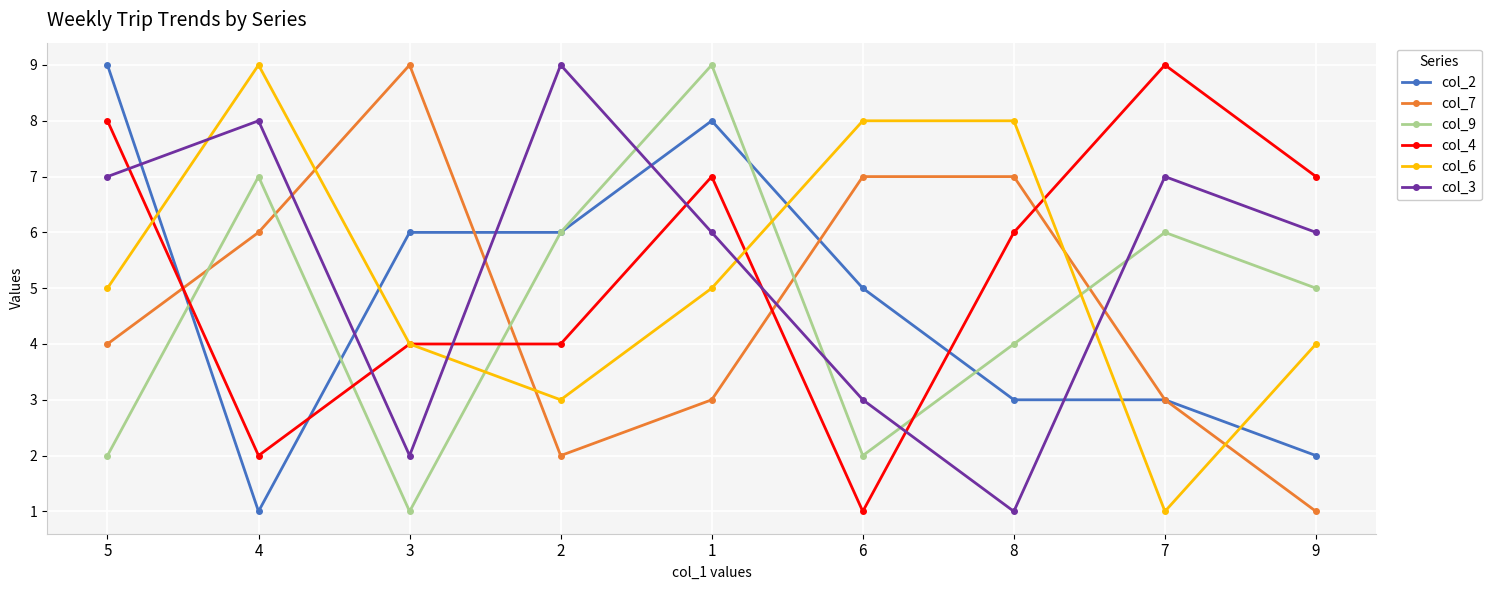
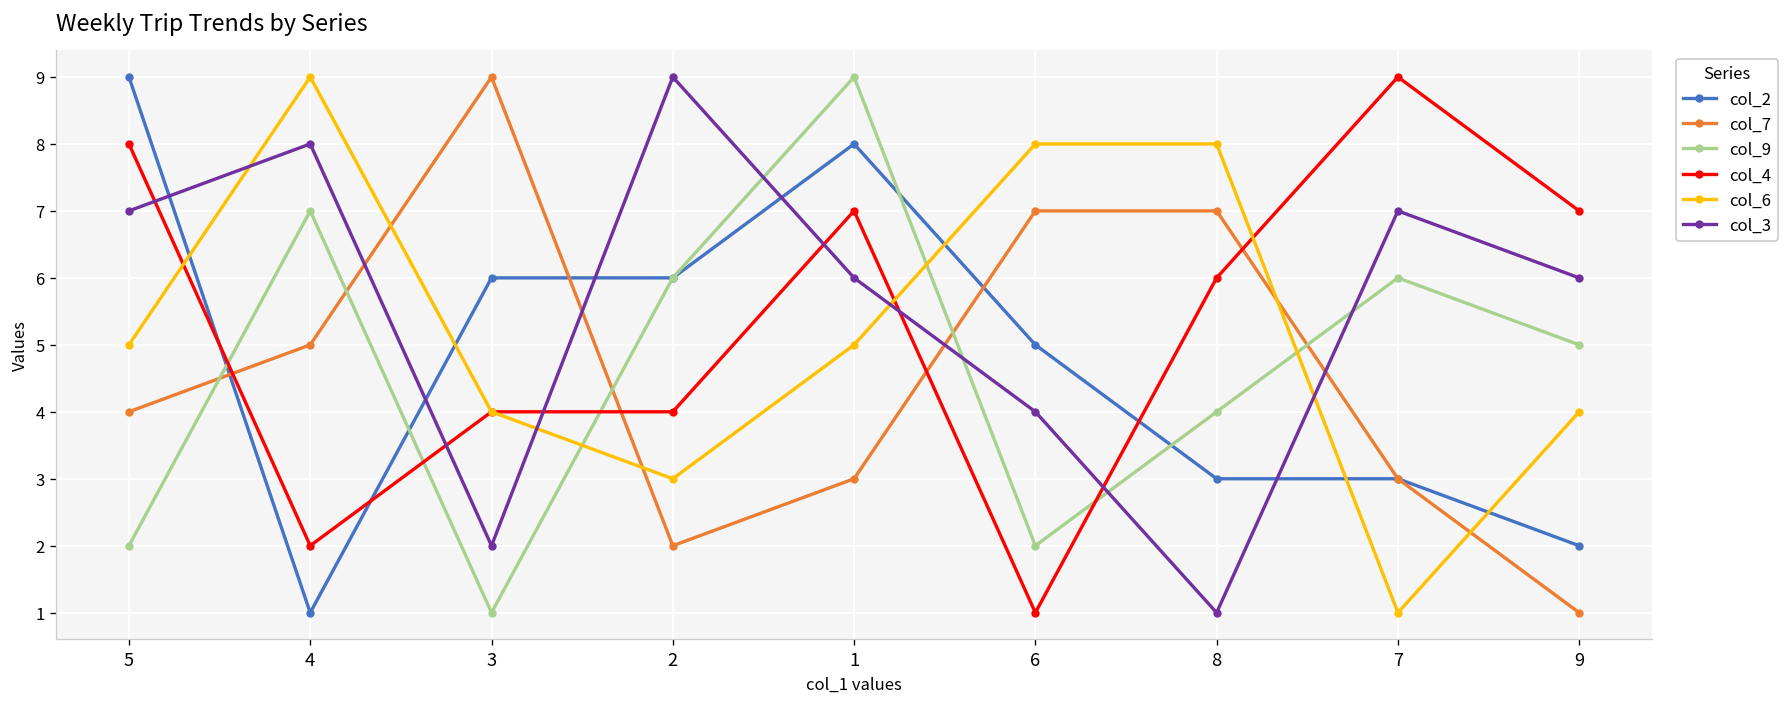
col_7, 4: 6 -> 5
col_3, 6: 3 -> 4
